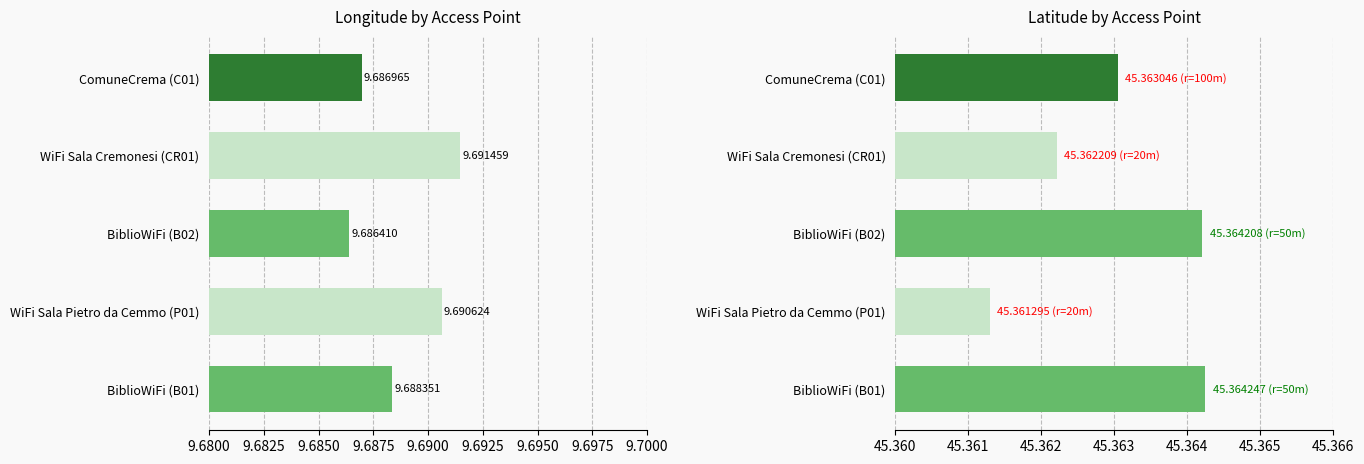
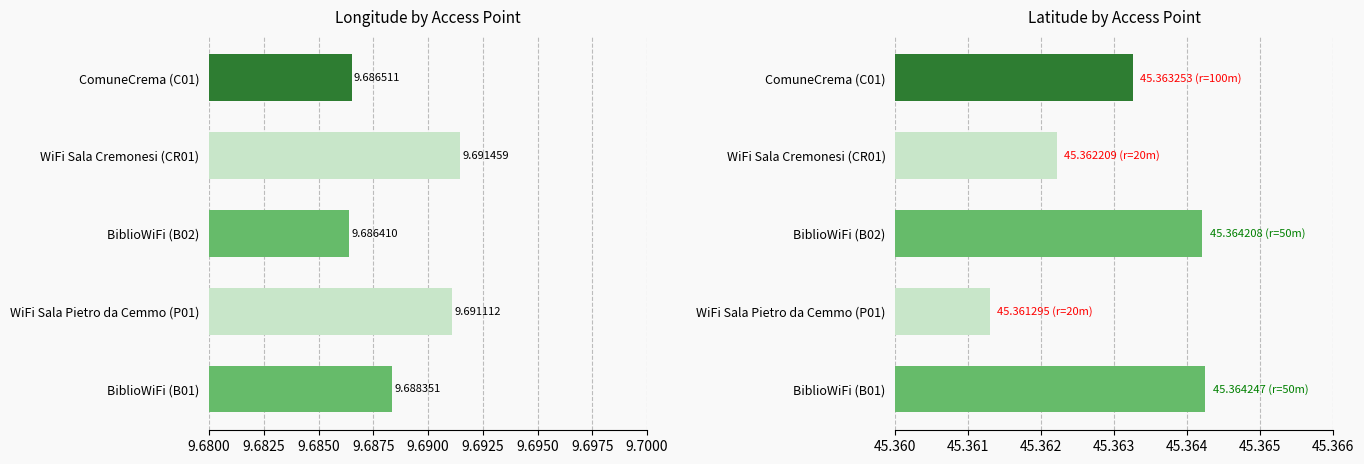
Longitude by Access Point, ComuneCrema (C01): 9.686965 -> 9.686511
Longitude by Access Point, WiFi Sala Pietro da Cemmo (P01): 9.690624 -> 9.691112
Latitude by Access Point, ComuneCrema (C01): 45.363046 -> 45.363253
